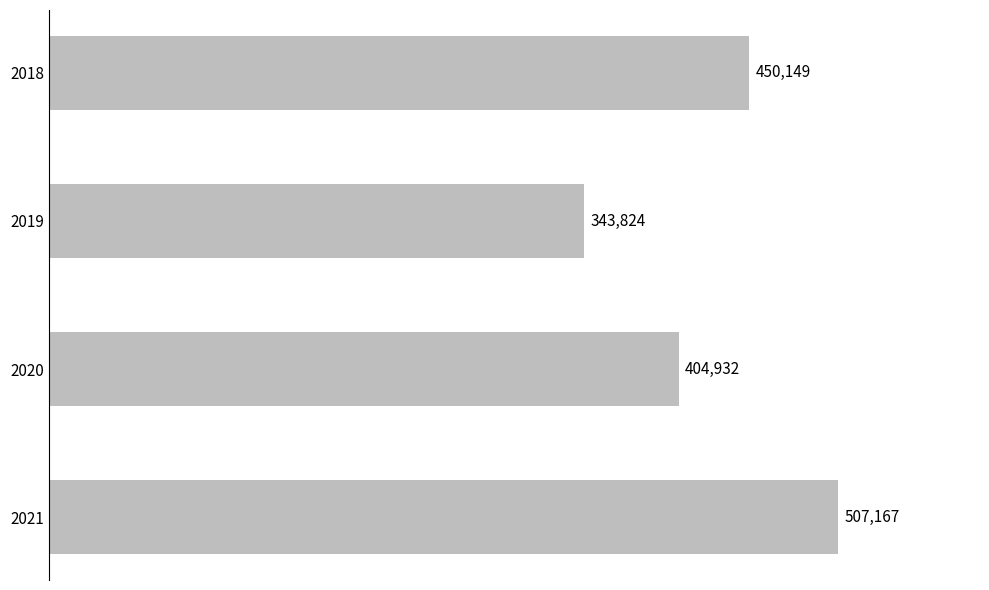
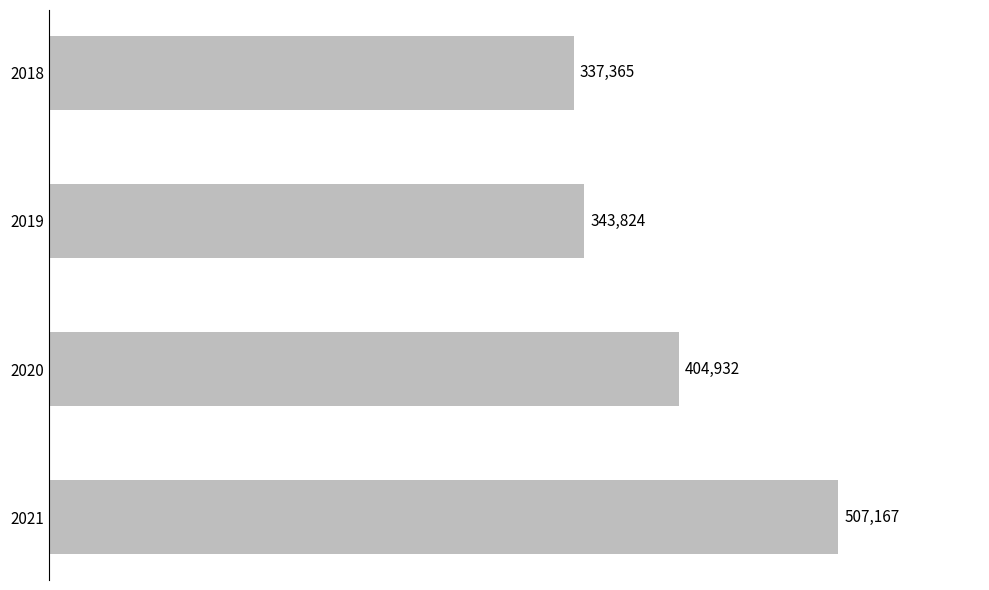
2018: 450,149 -> 337,365
